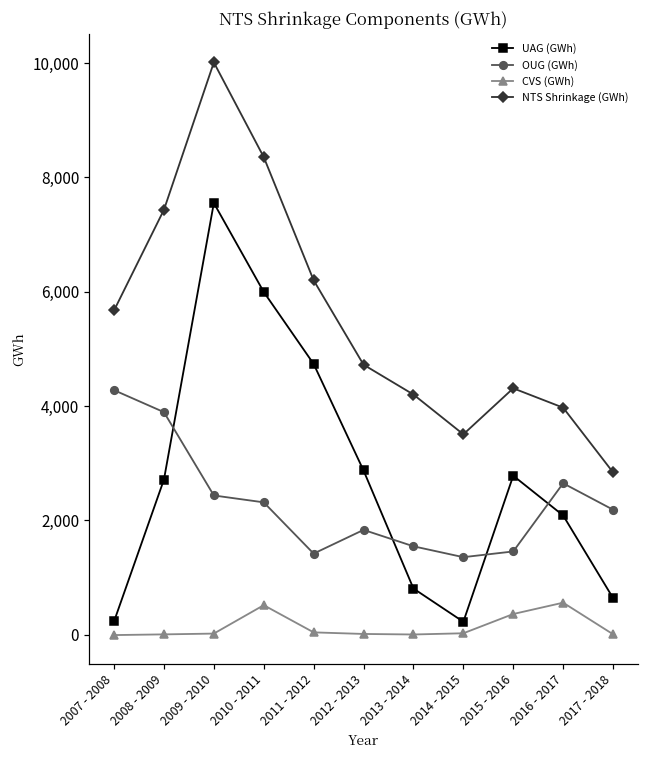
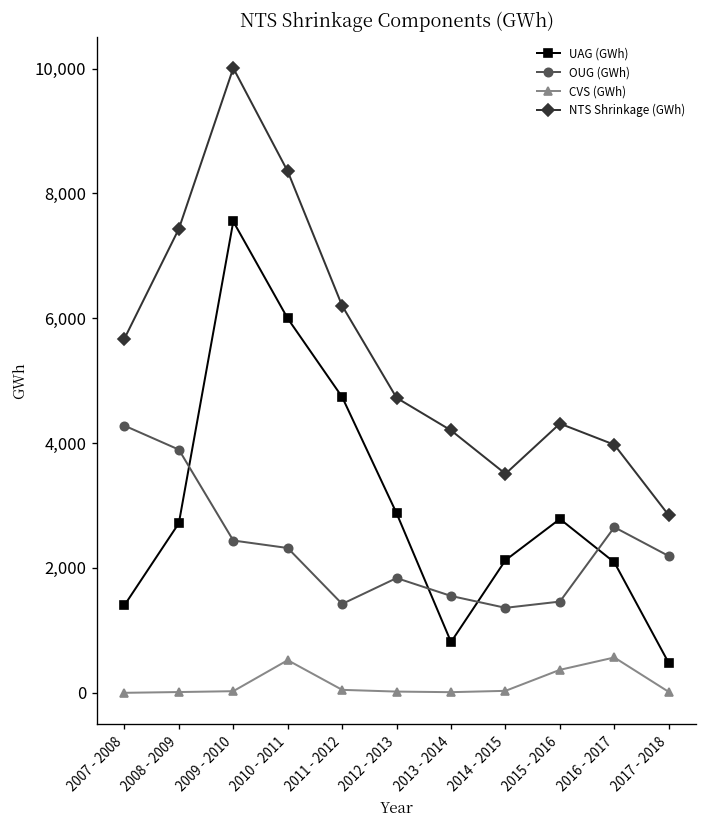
UAG (GWh), 2007 - 2008: 200 -> 1,400
UAG (GWh), 2014 - 2015: 200 -> 2,100
UAG (GWh), 2017 - 2018: 600 -> 500
